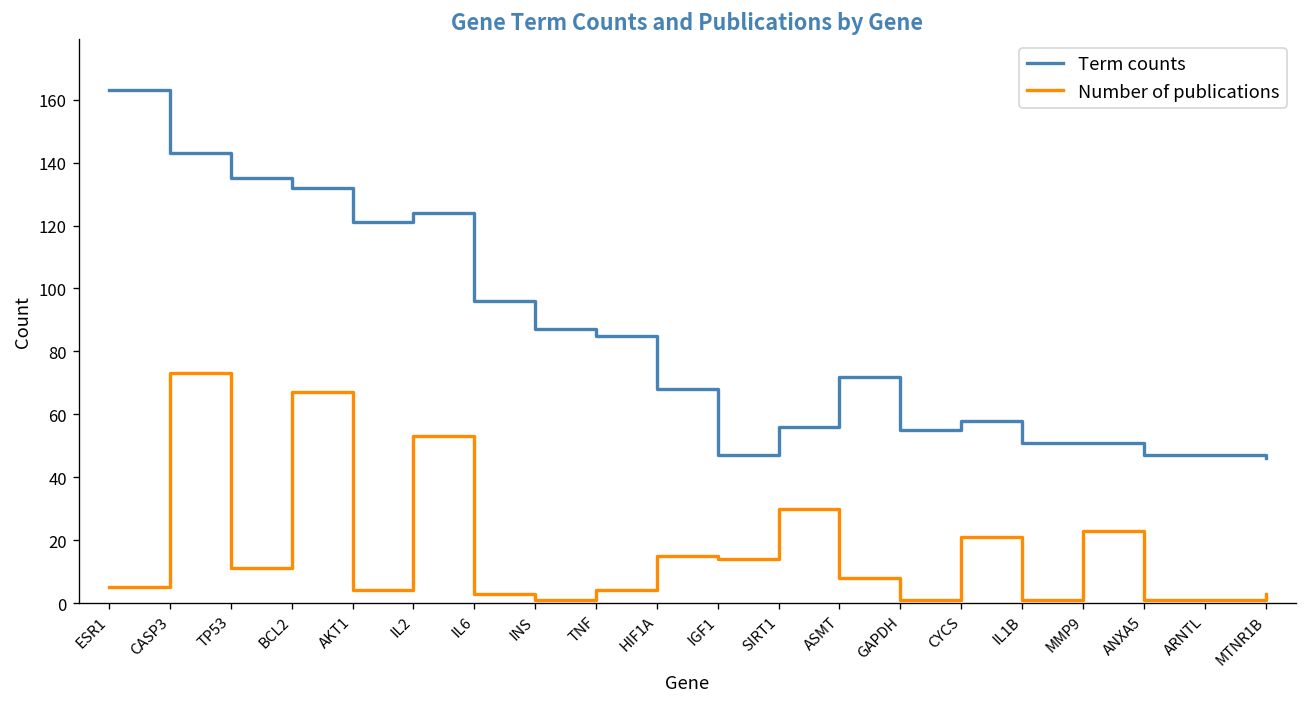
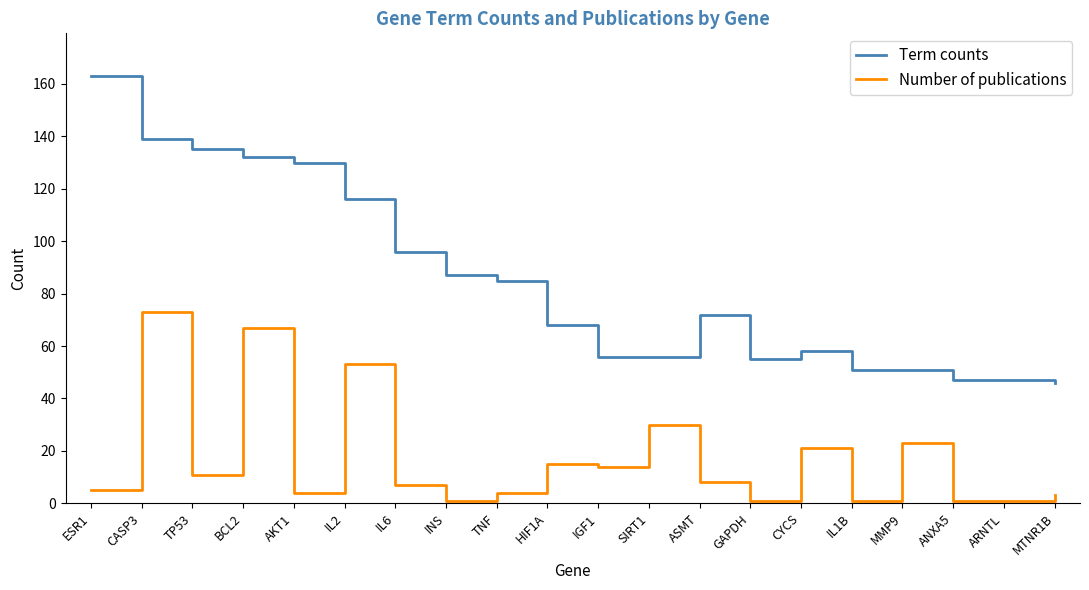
Term counts, CASP3: 143 -> 139
Term counts, AKT1: 121 -> 130
Term counts, IL2: 124 -> 116
Number of publications, IL6: 3 -> 7
Term counts, IGF1: 47 -> 56
